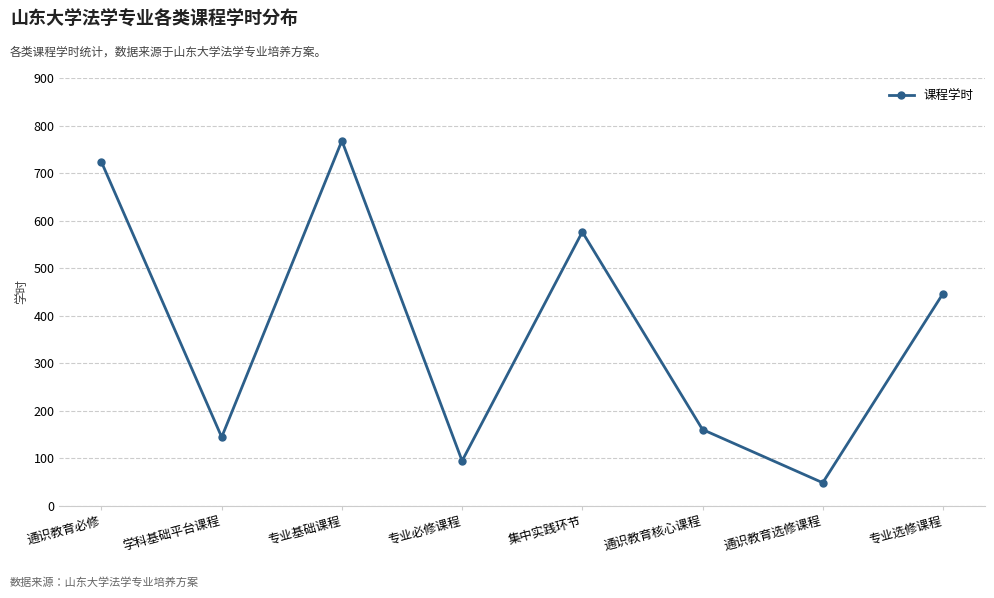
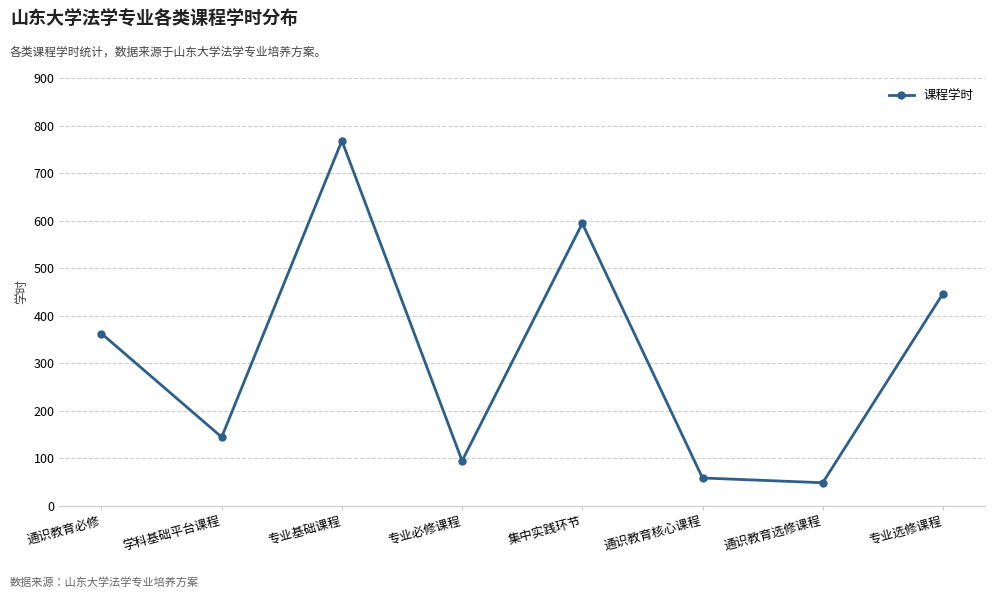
通识教育必修: 720 -> 360
集中实践环节: 580 -> 590
通识教育核心课程: 160 -> 60
